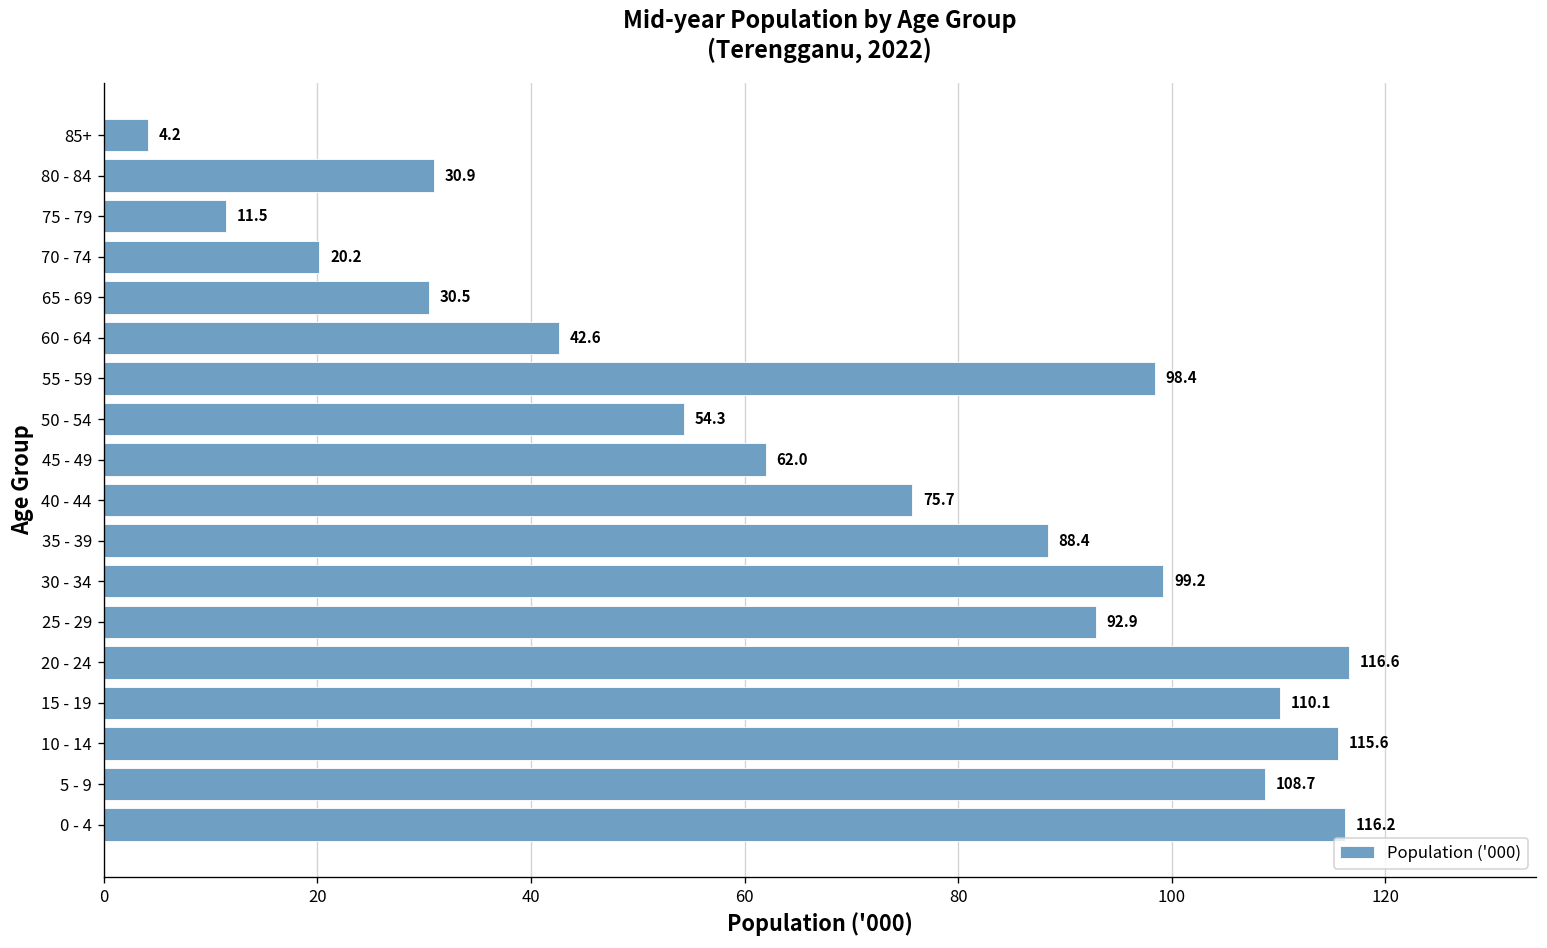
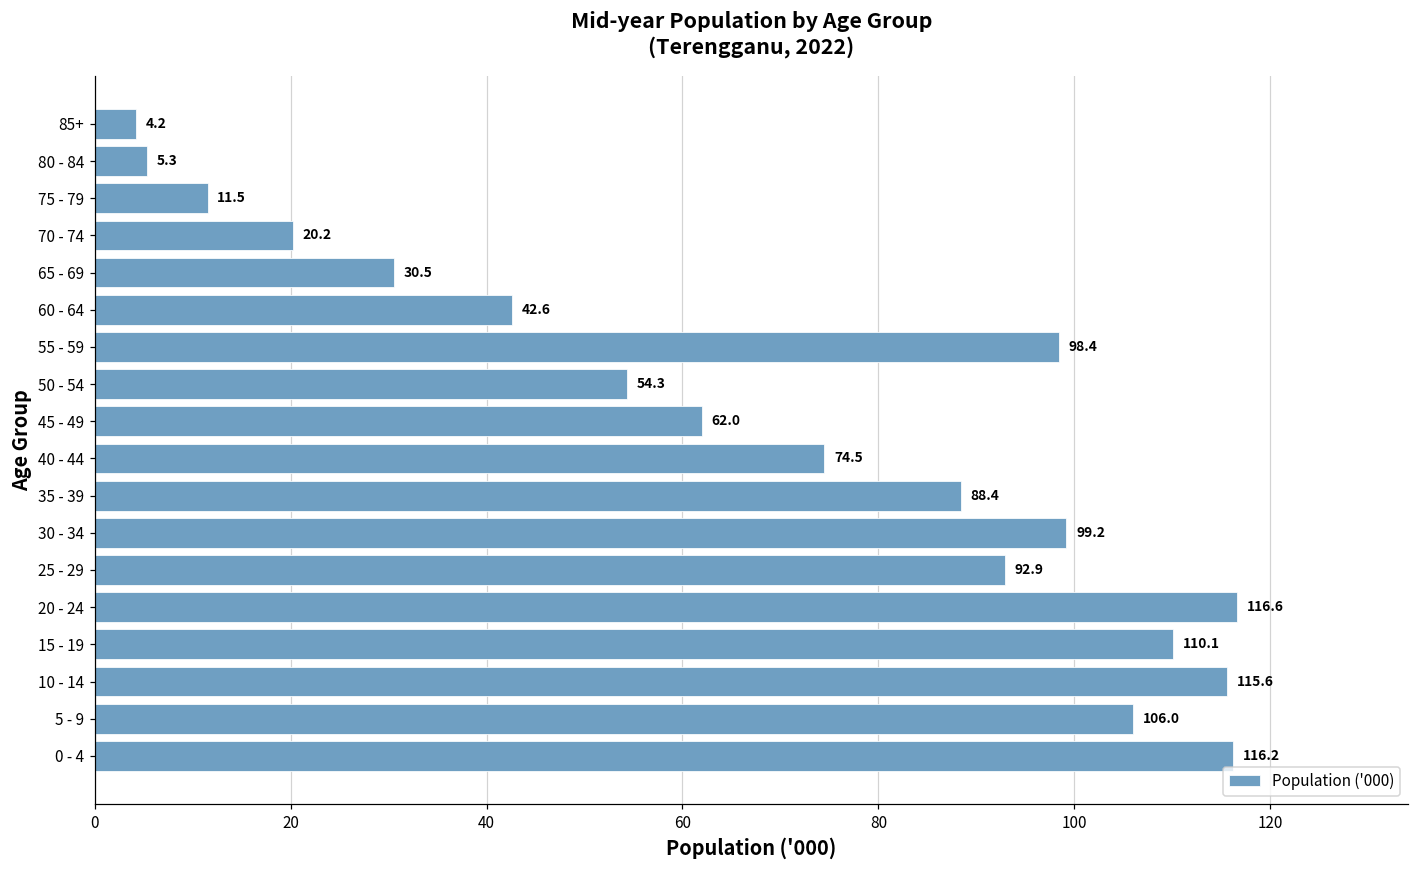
80 - 84: 30.9 -> 5.3
40 - 44: 75.7 -> 74.5
5 - 9: 108.7 -> 106.0
